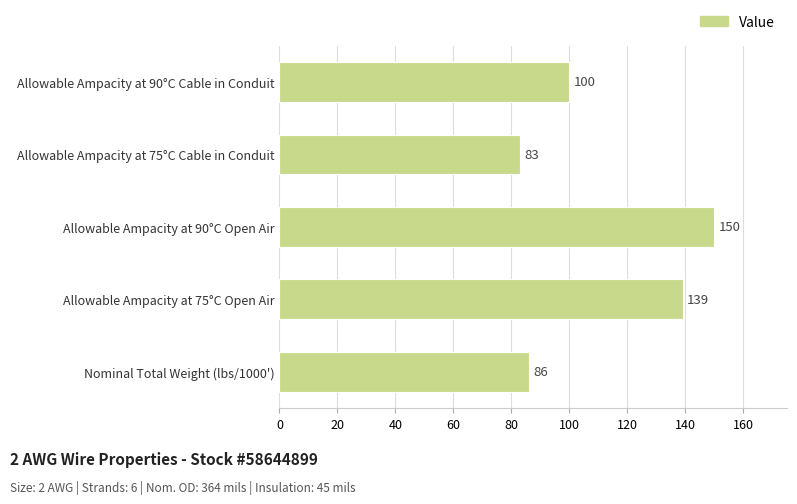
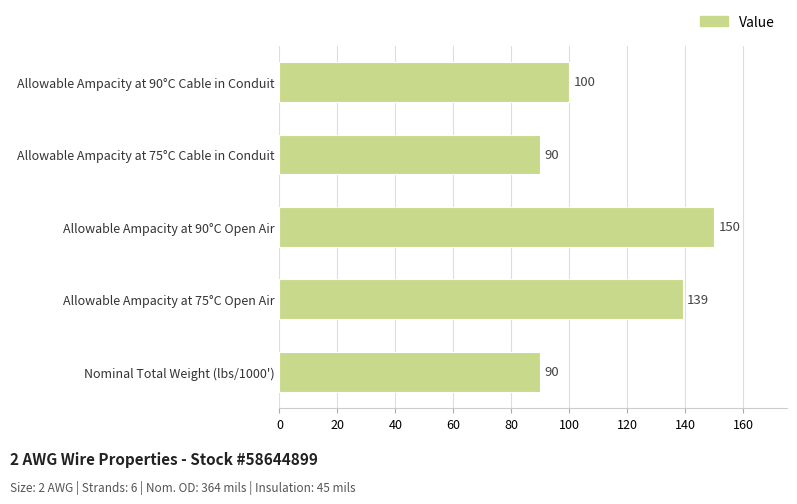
Allowable Ampacity at 75°C Cable in Conduit: 83 -> 90
Nominal Total Weight (lbs/1000'): 86 -> 90
